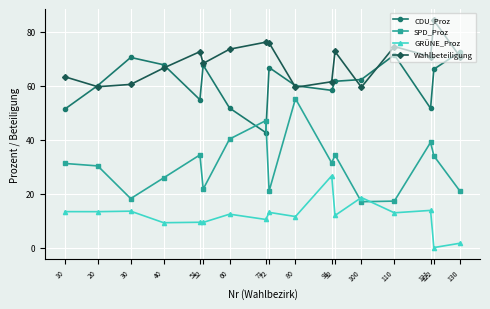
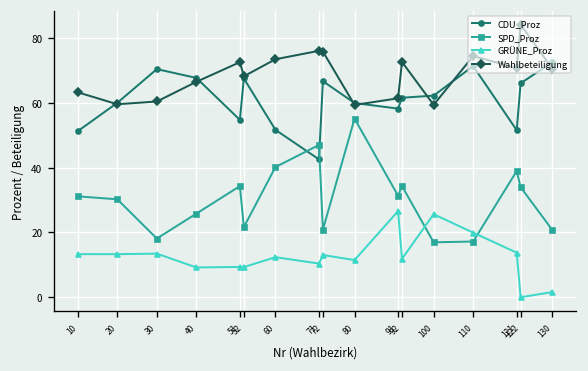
GRÜNE_Proz, 100: 19 -> 26
GRÜNE_Proz, 110: 13 -> 20
